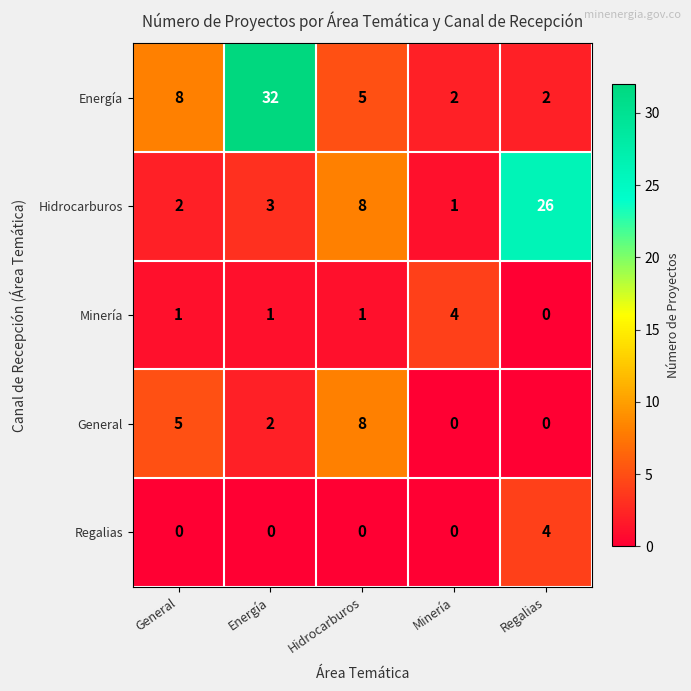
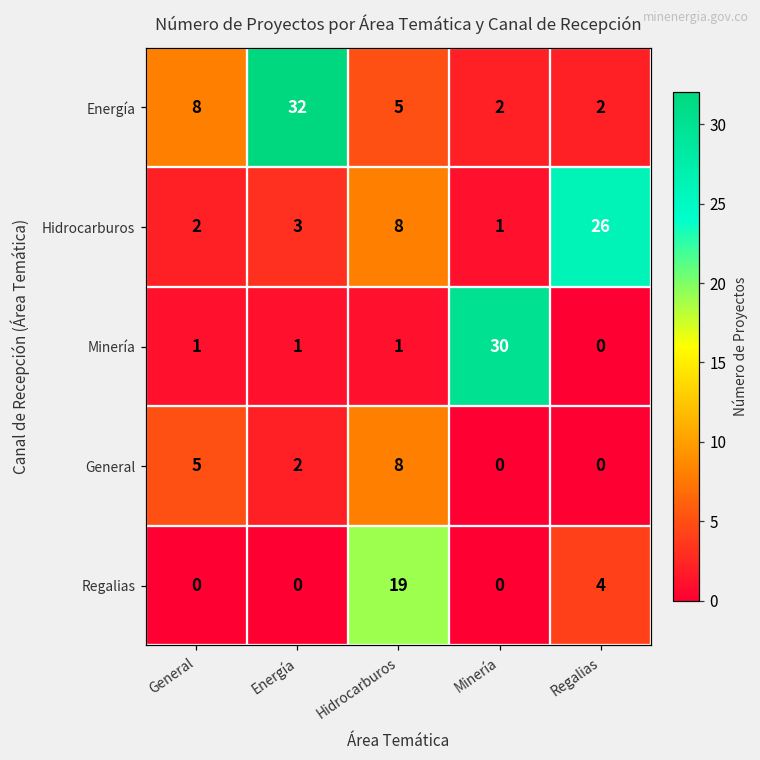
Minería, Minería: 4 -> 30
Regalias, Hidrocarburos: 0 -> 19
